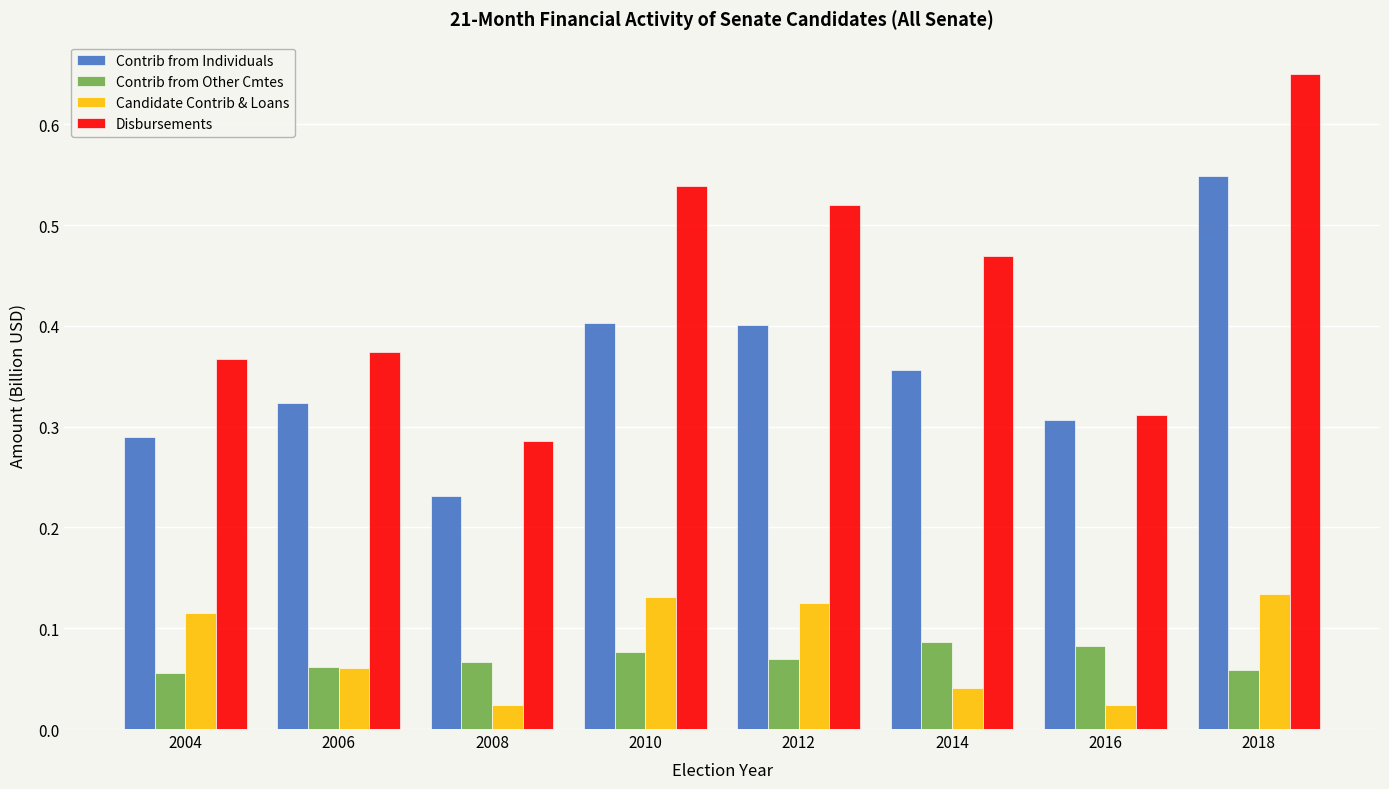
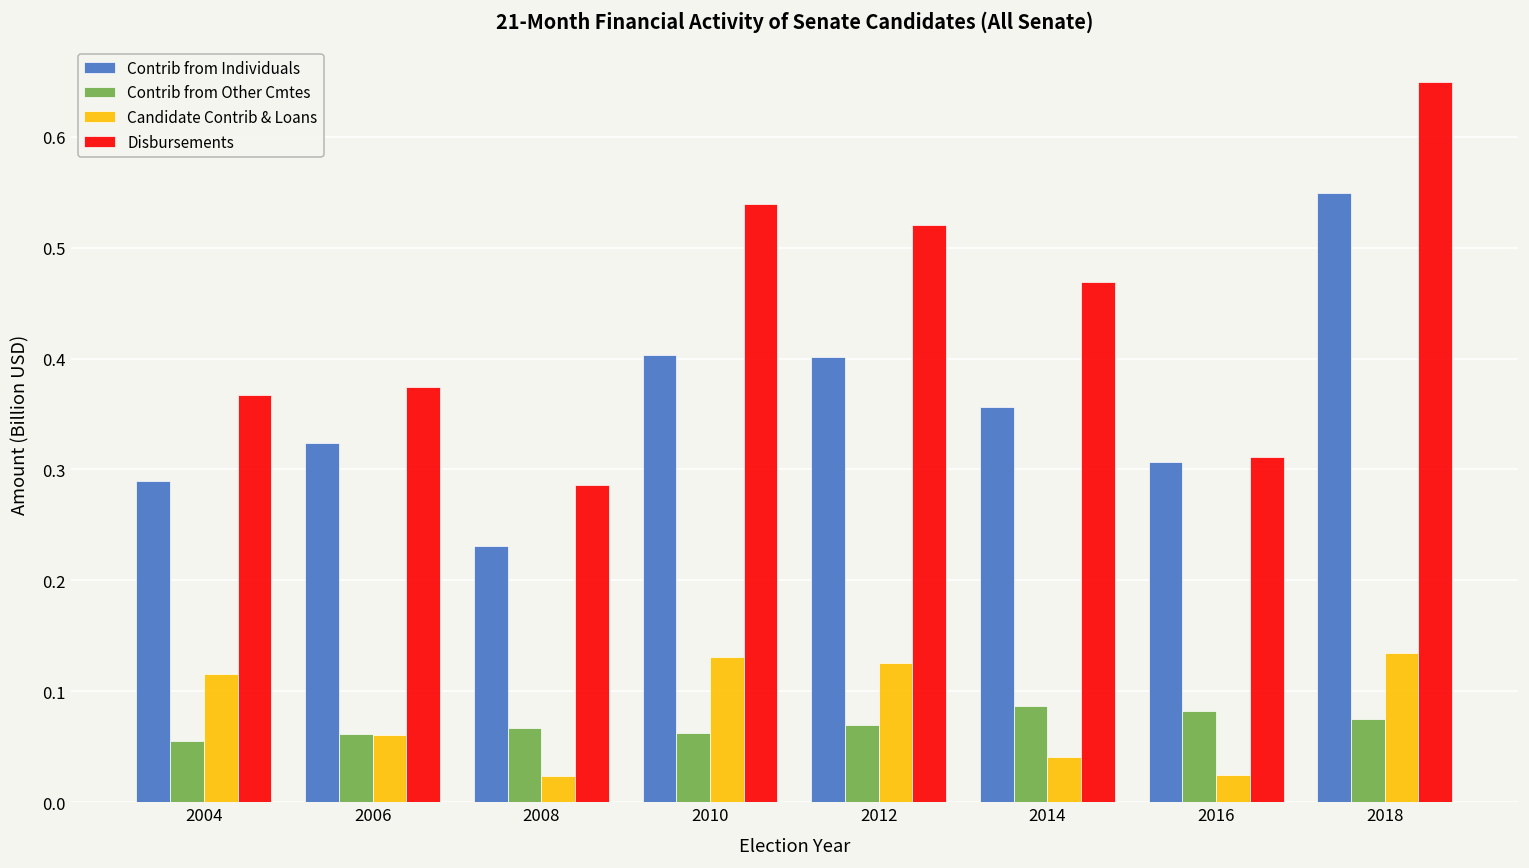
Contrib from Other Cmtes, 2010: 0.077 -> 0.062
Contrib from Other Cmtes, 2018: 0.059 -> 0.075
